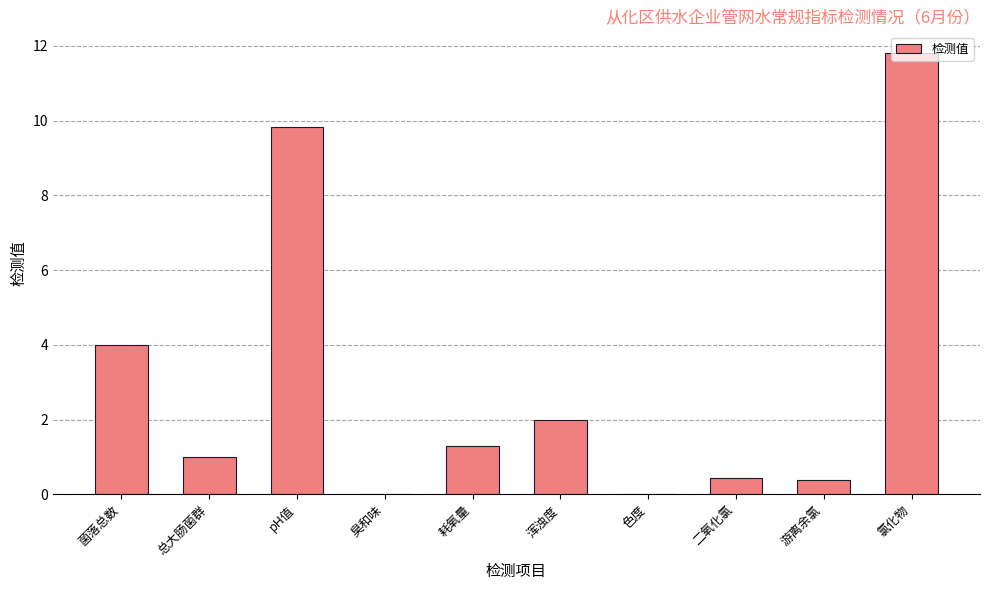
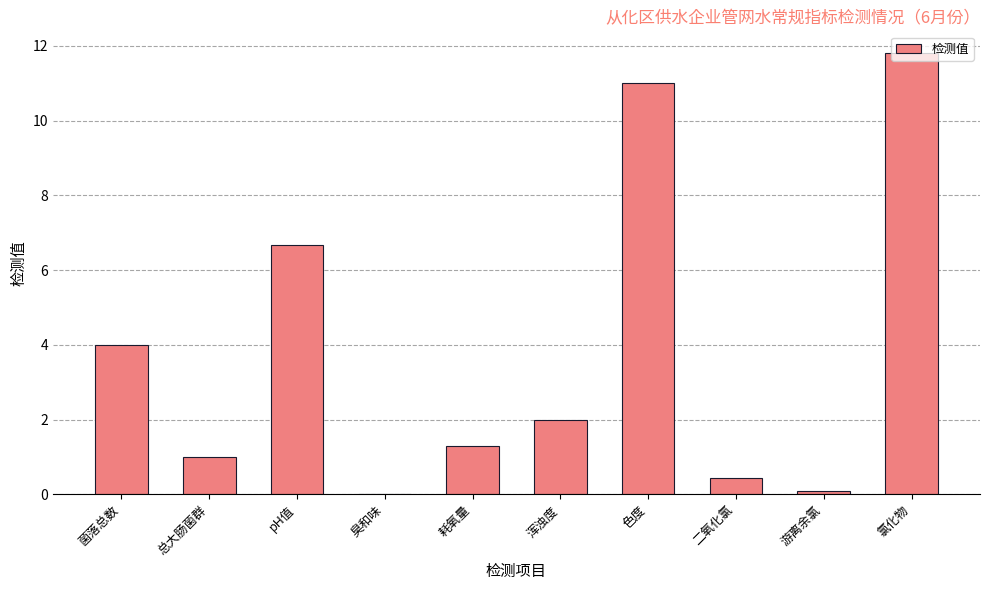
pH值: 9.8 -> 6.7
色度: 0 -> 11
游离余氯: 0.4 -> 0.1
